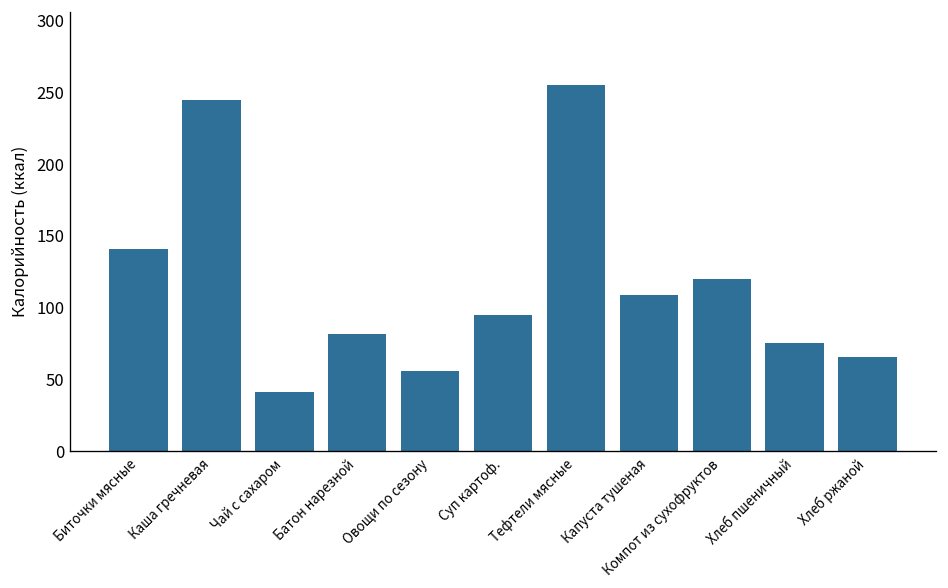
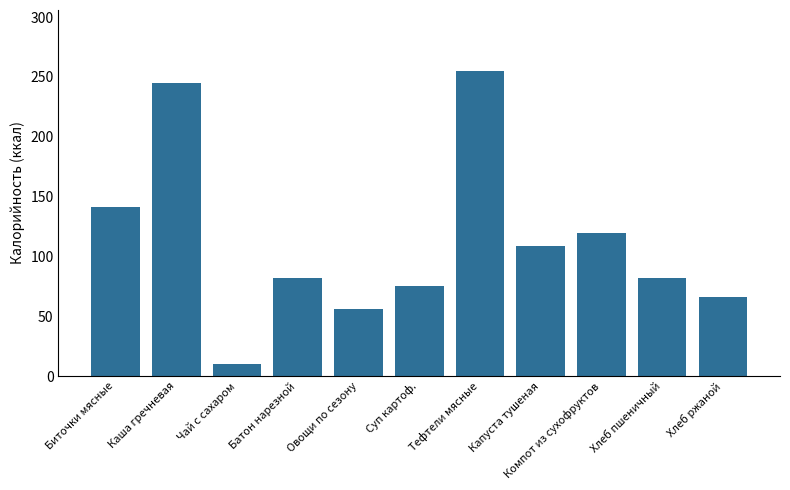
Чай с сахаром: 41 -> 10
Суп картоф.: 95 -> 76
Хлеб пшеничный: 75 -> 82
